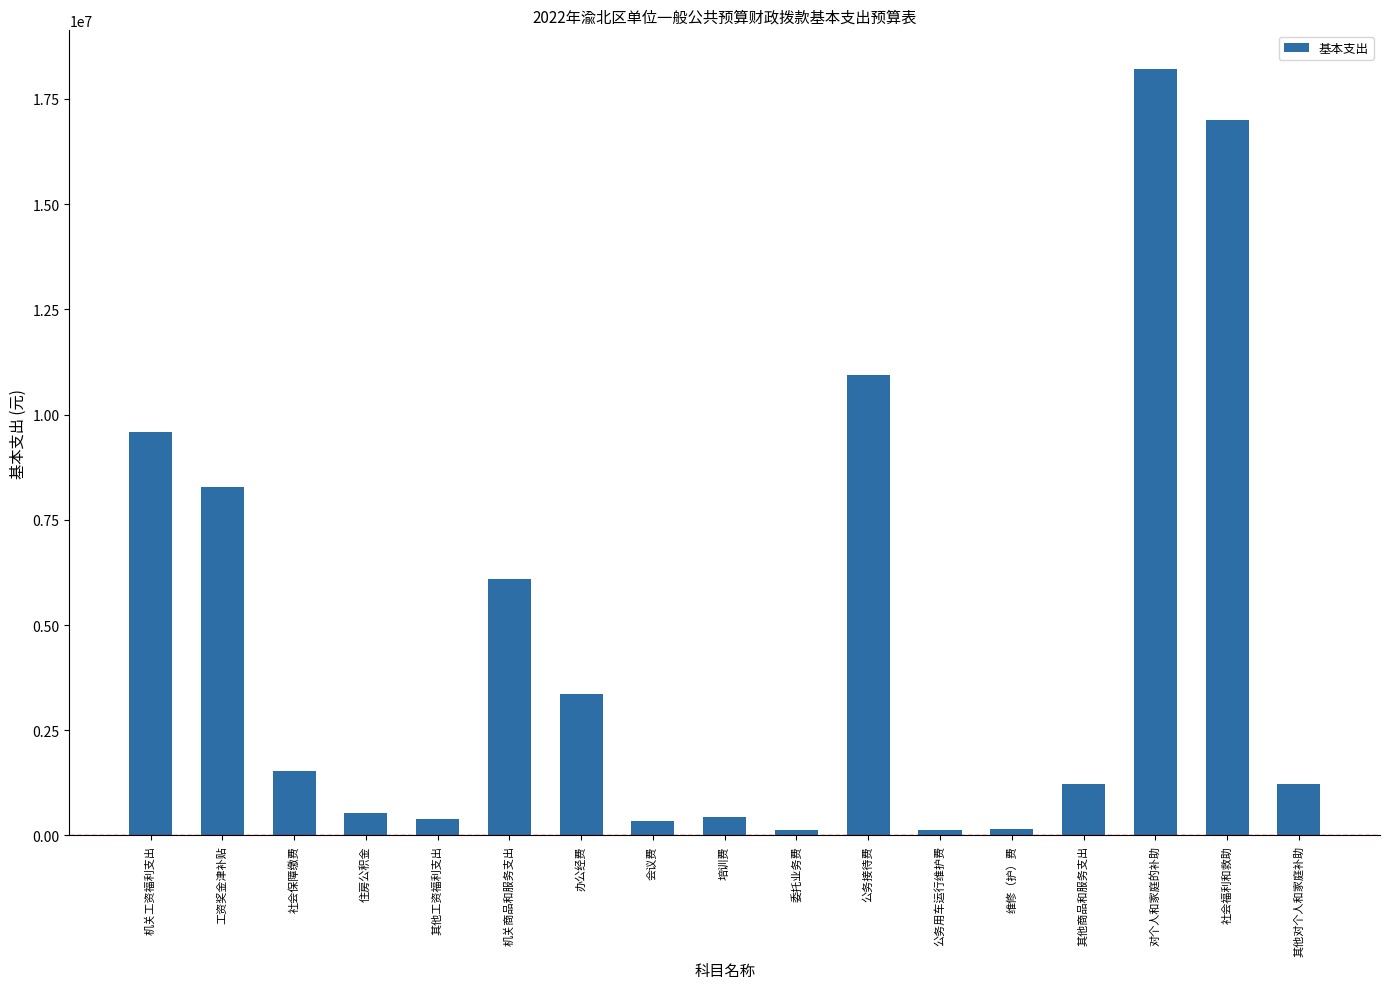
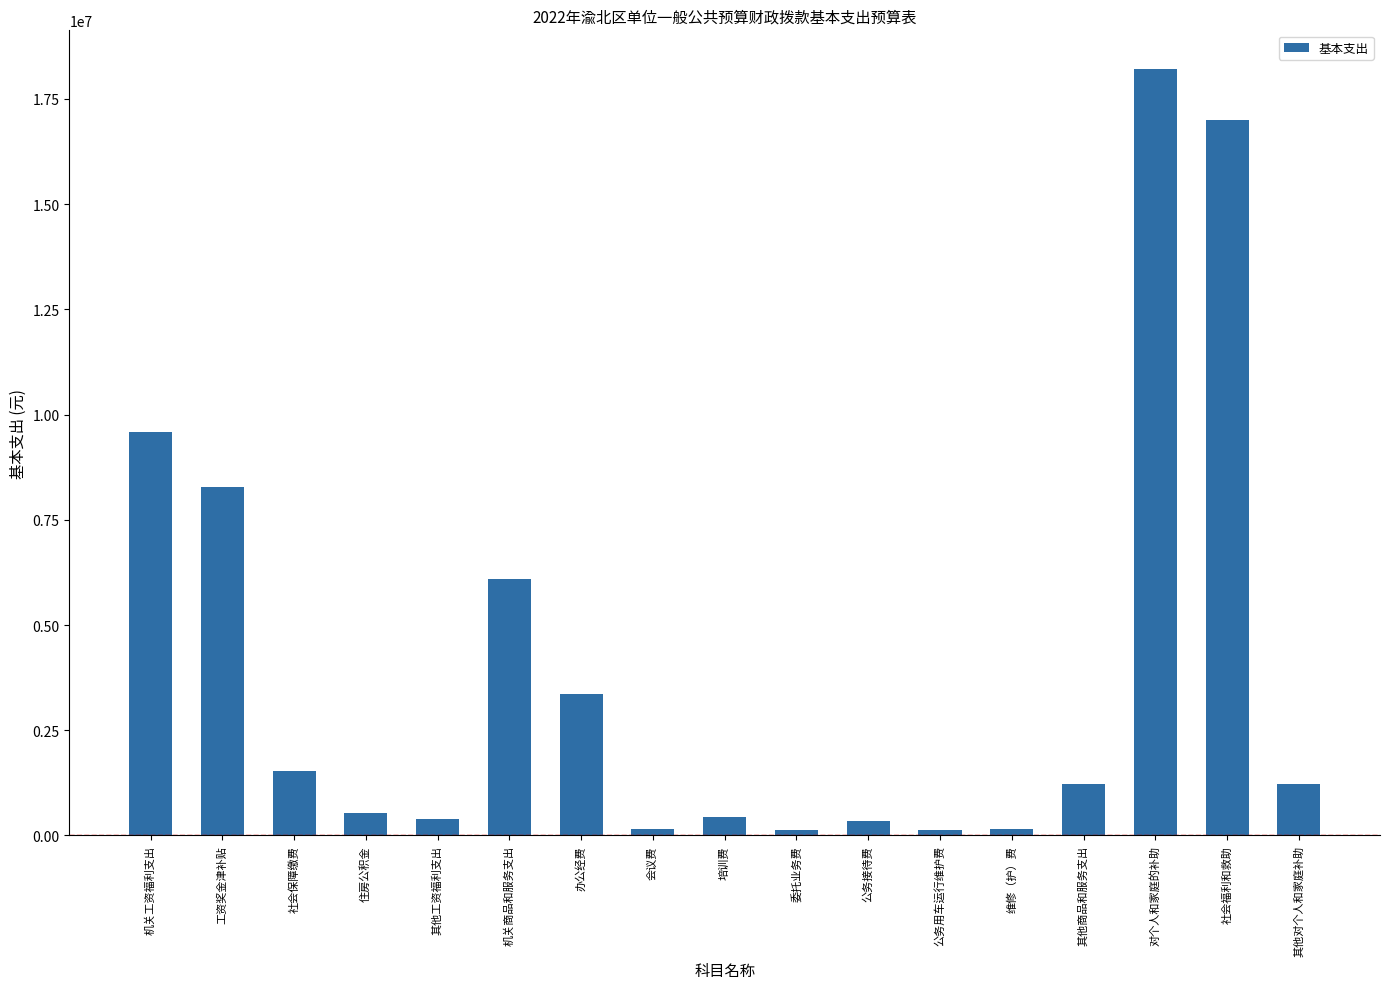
会议费: 300000 -> 200000
公务接待费: 10900000 -> 300000
